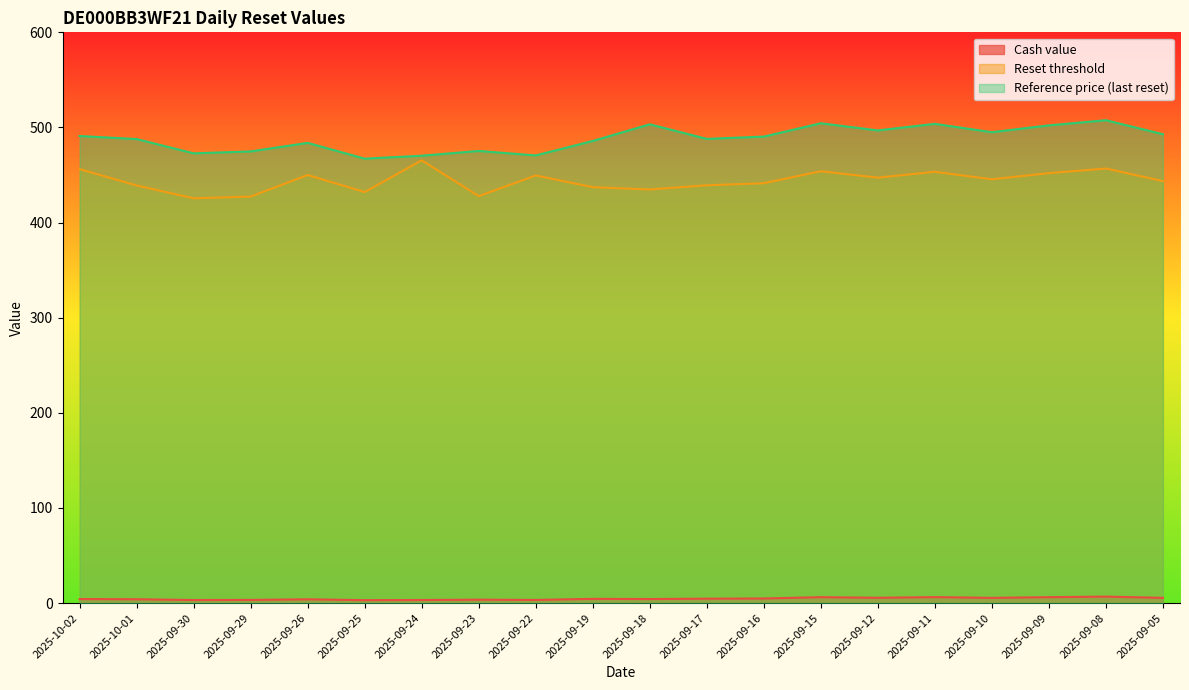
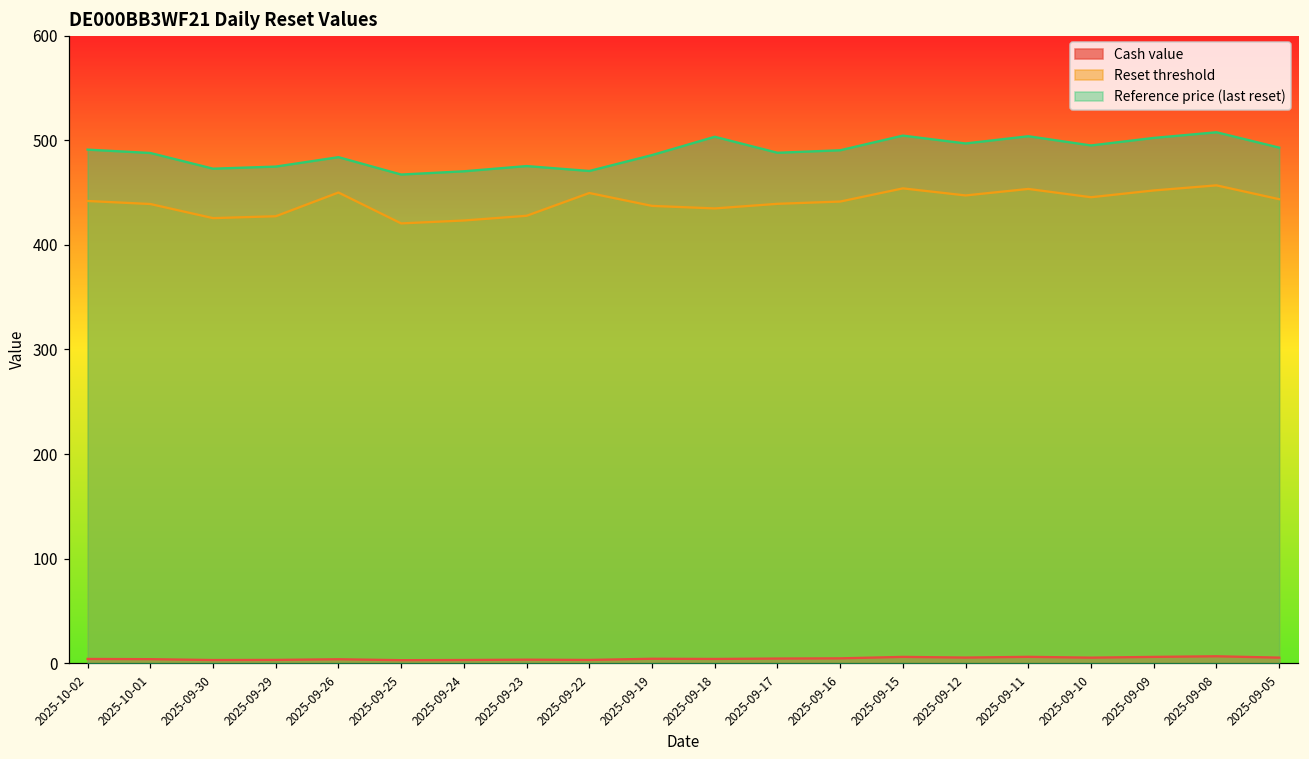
Reset threshold, 2025-10-02: 460 -> 440
Reset threshold, 2025-09-25: 430 -> 420
Reset threshold, 2025-09-24: 470 -> 420
